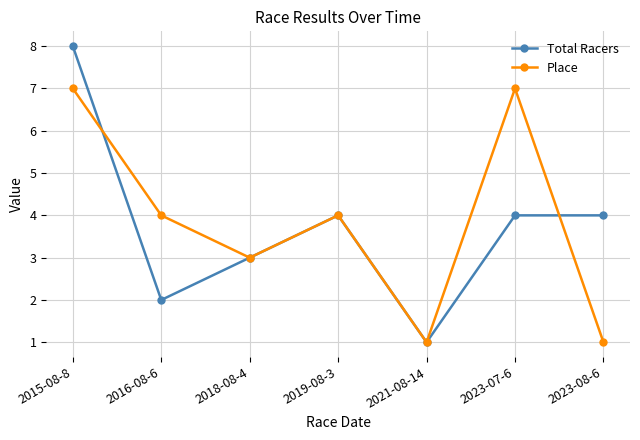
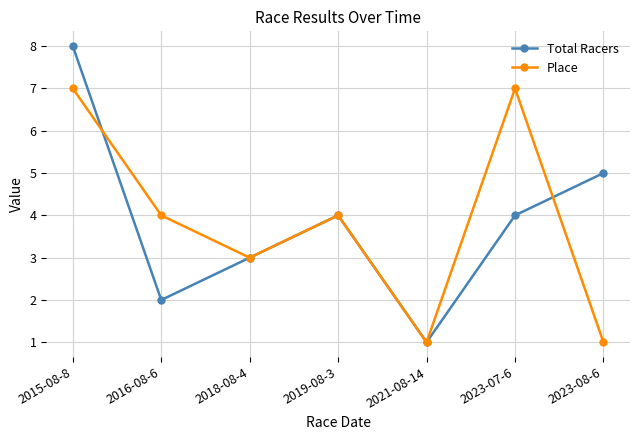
Total Racers, 2023-08-6: 4 -> 5
